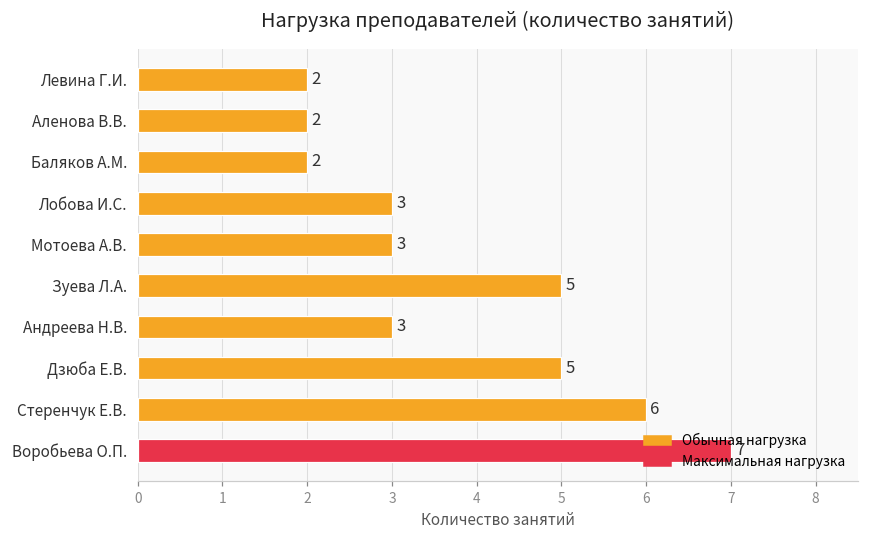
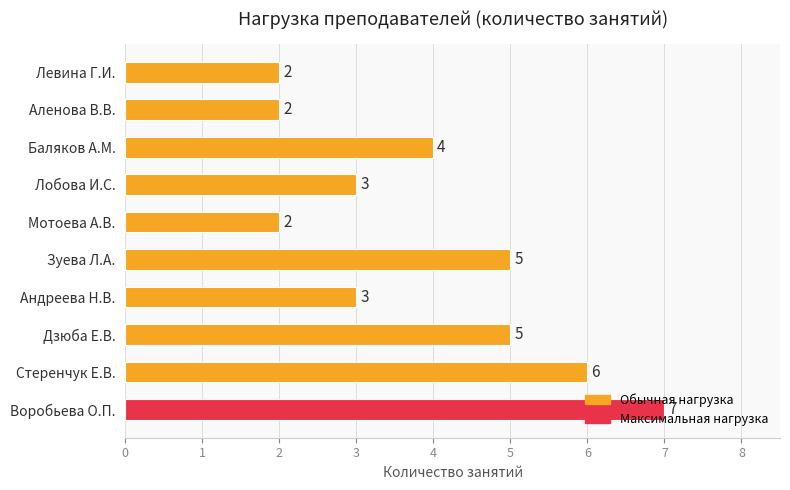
Баляков А.М.: 2 -> 4
Мотоева А.В.: 3 -> 2
